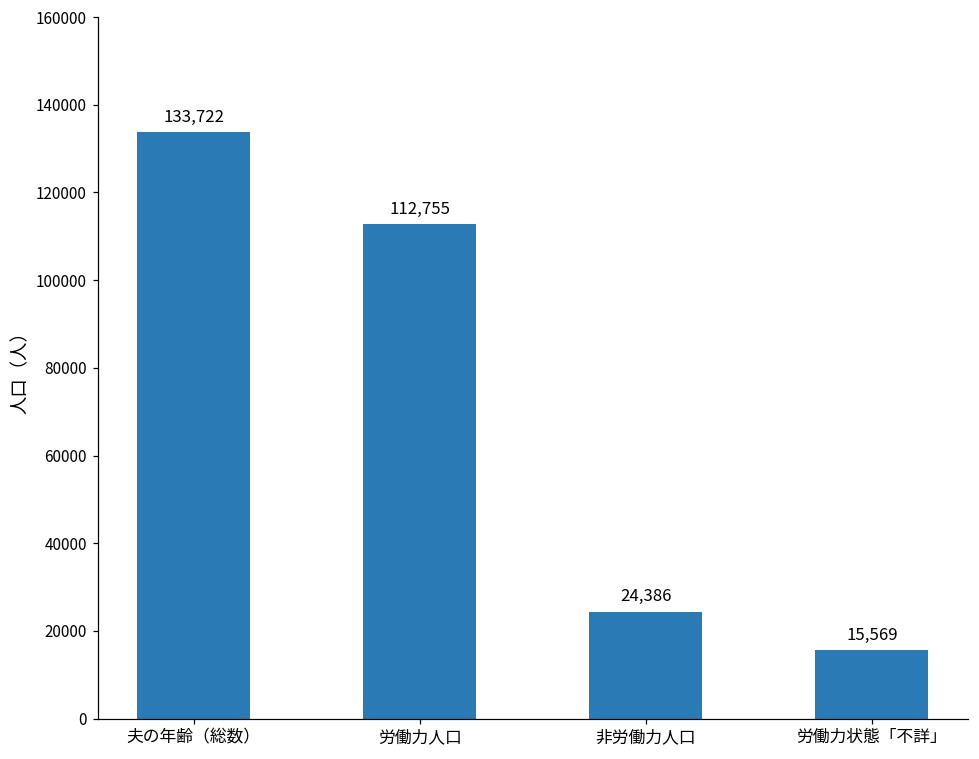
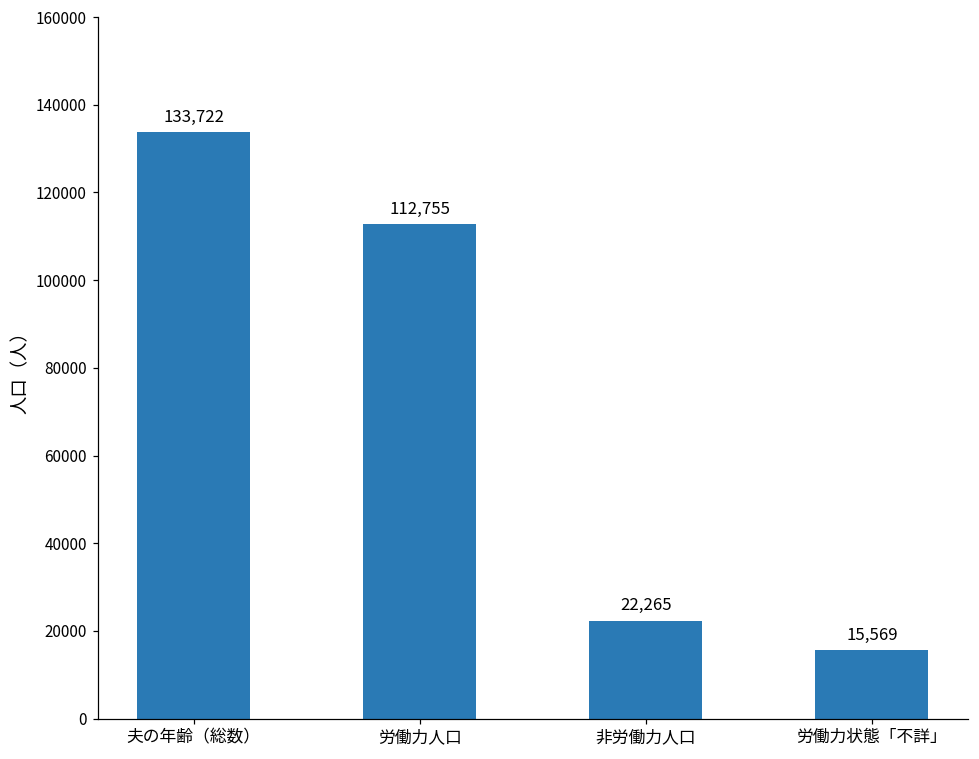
非労働力人口: 24,386 -> 22,265
